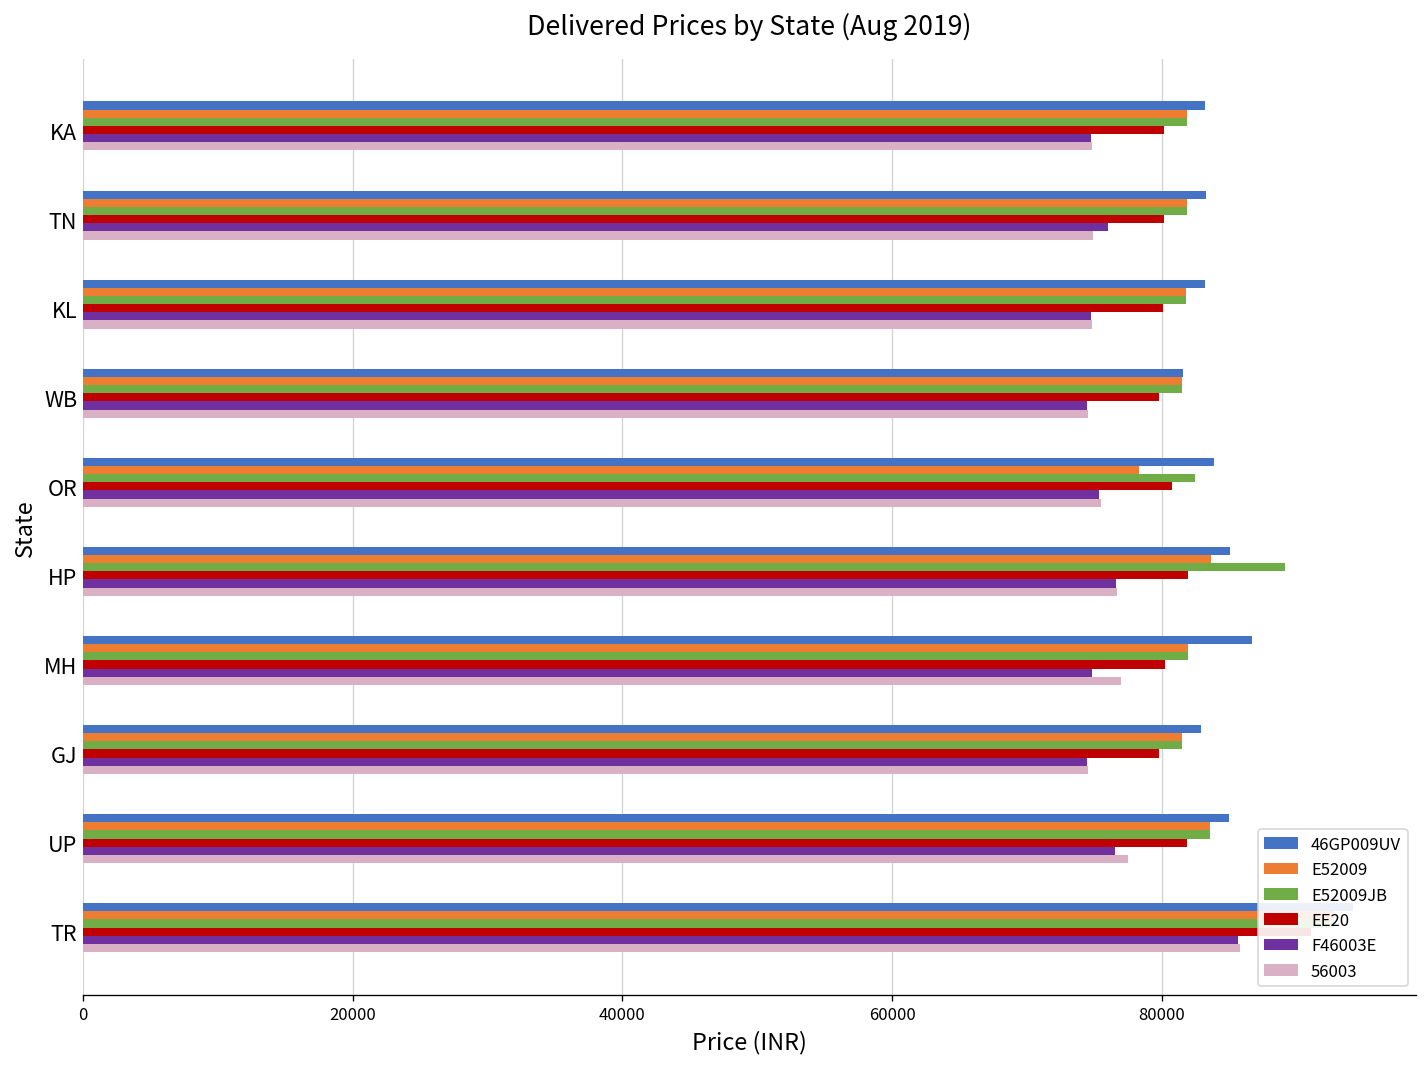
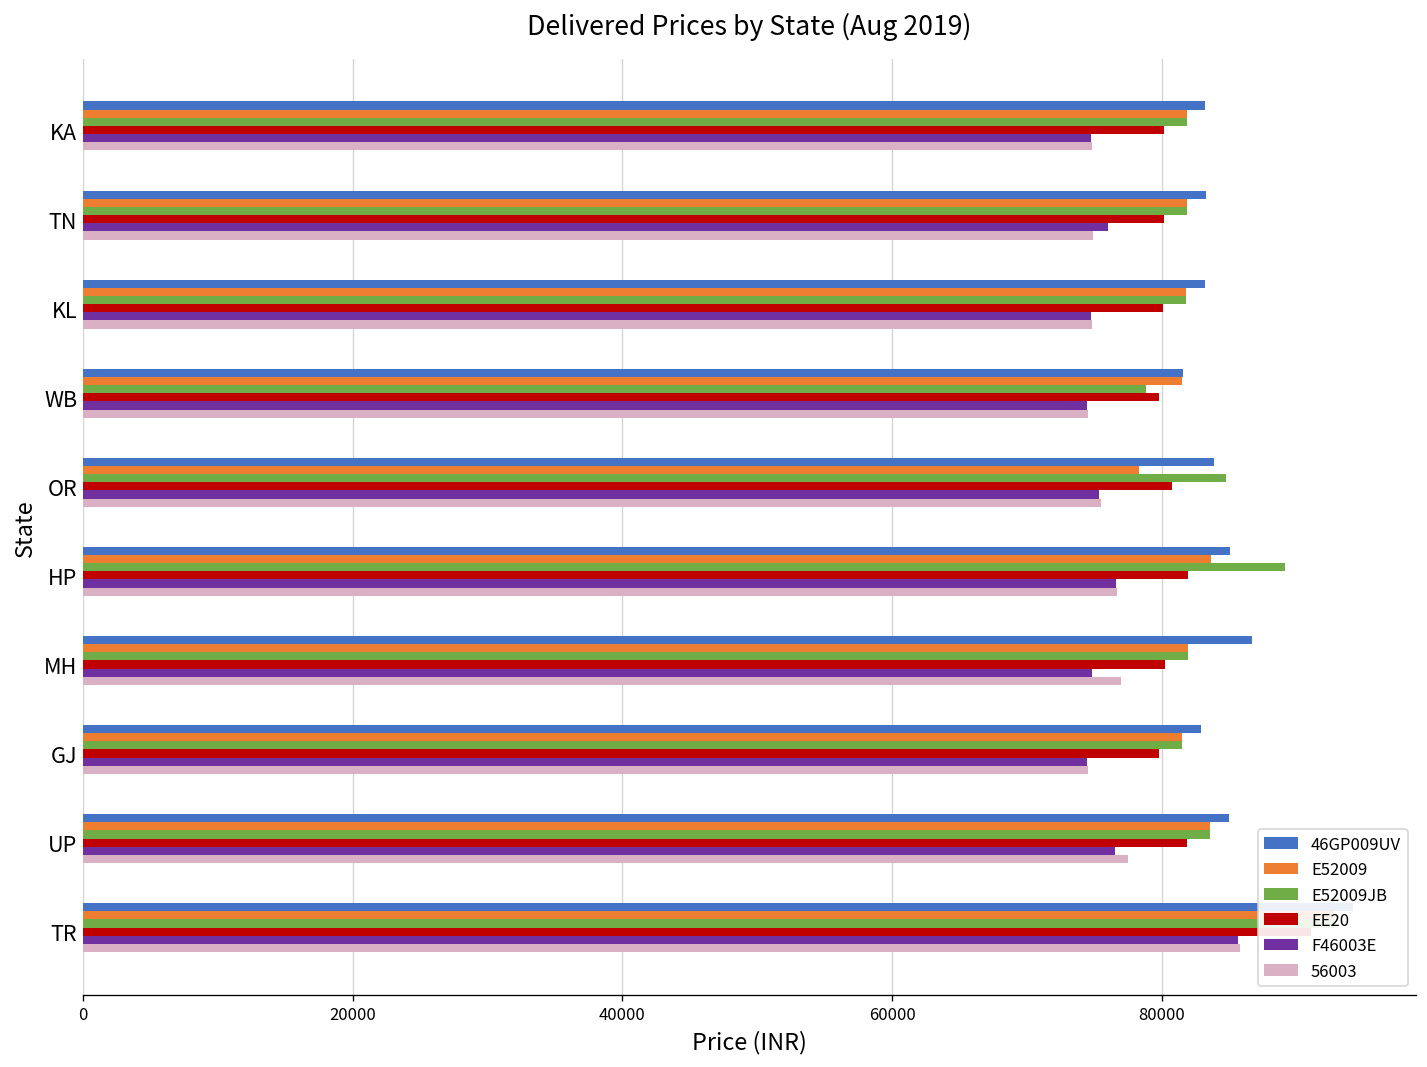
E52009JB, WB: 81500 -> 78900
E52009JB, OR: 82500 -> 84800
